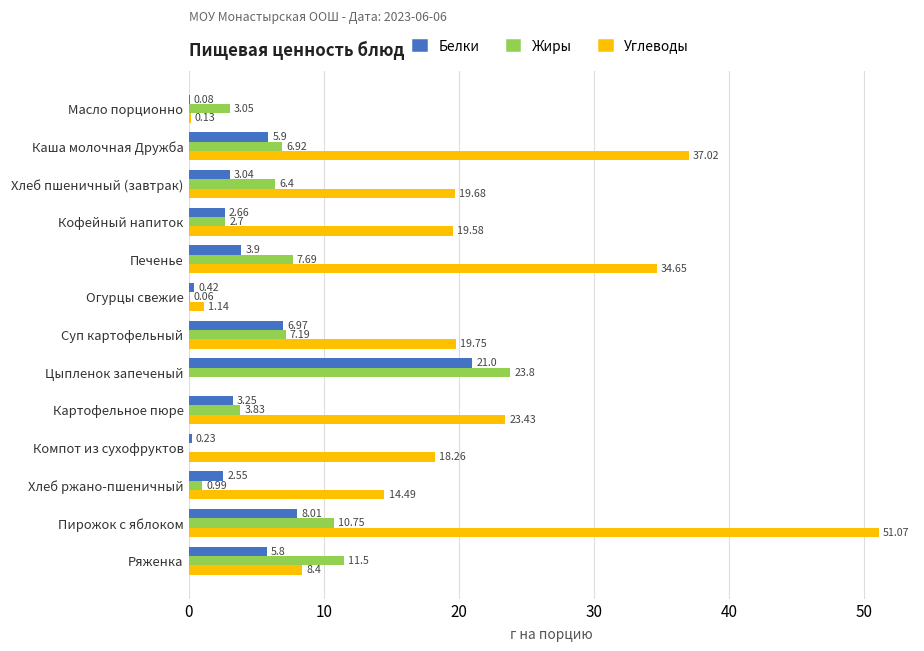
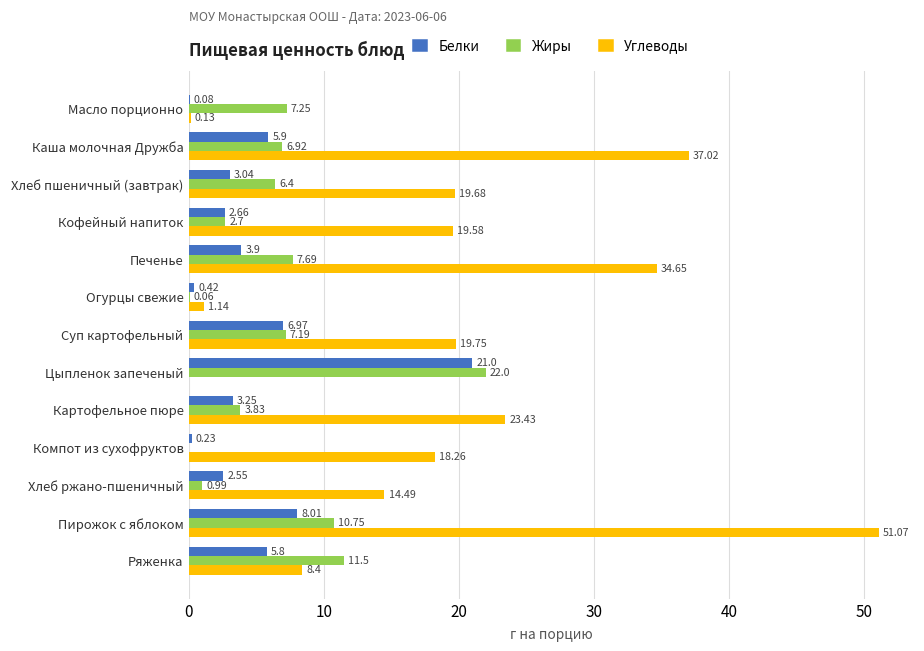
Жиры, Масло порционно: 3.05 -> 7.25
Жиры, Цыпленок запеченый: 23.8 -> 22.0
